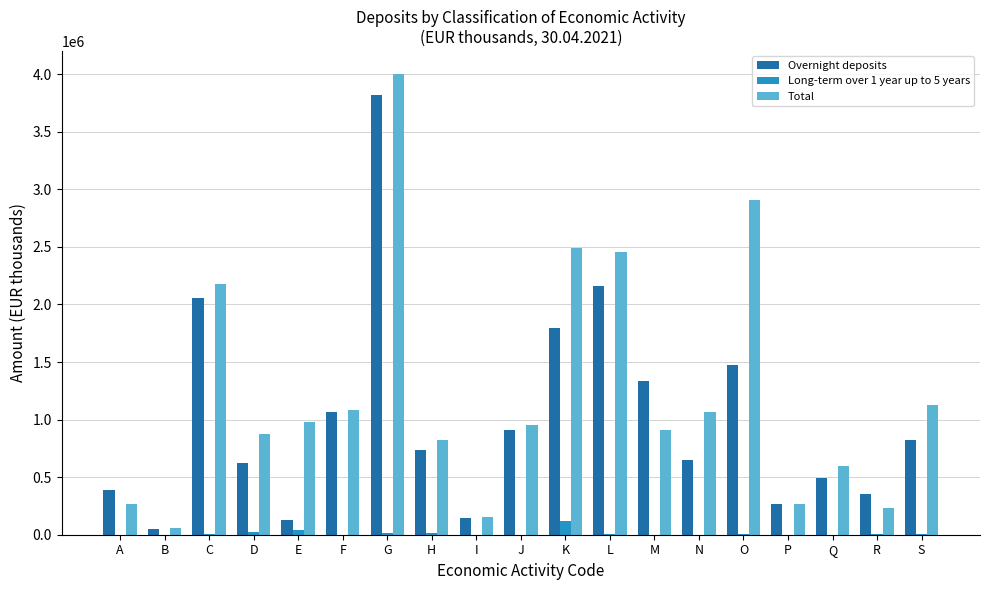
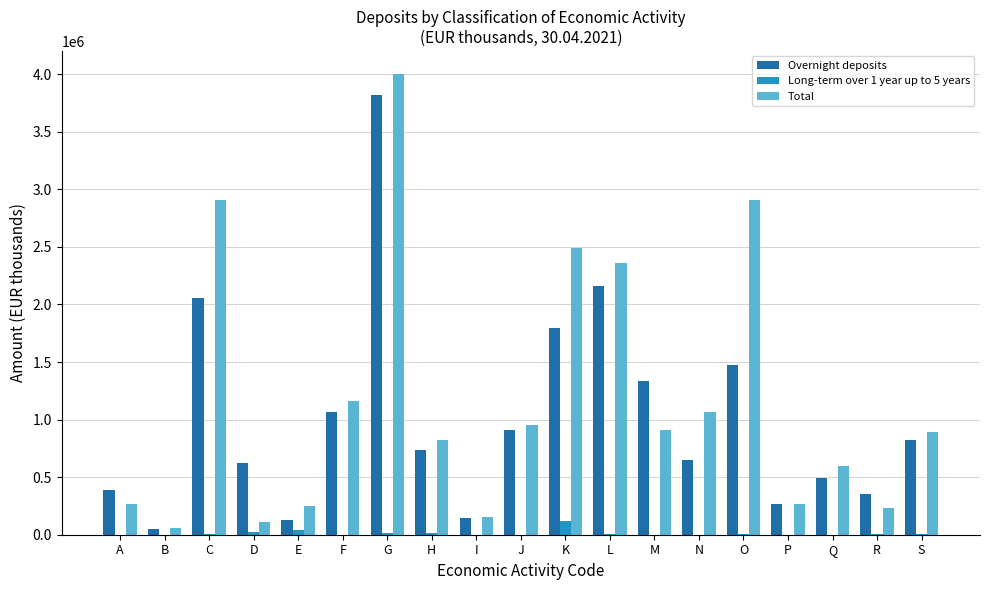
Total, C: 2180000 -> 2910000
Total, D: 870000 -> 110000
Total, E: 980000 -> 250000
Total, F: 1080000 -> 1160000
Total, L: 2460000 -> 2360000
Total, S: 1130000 -> 890000
